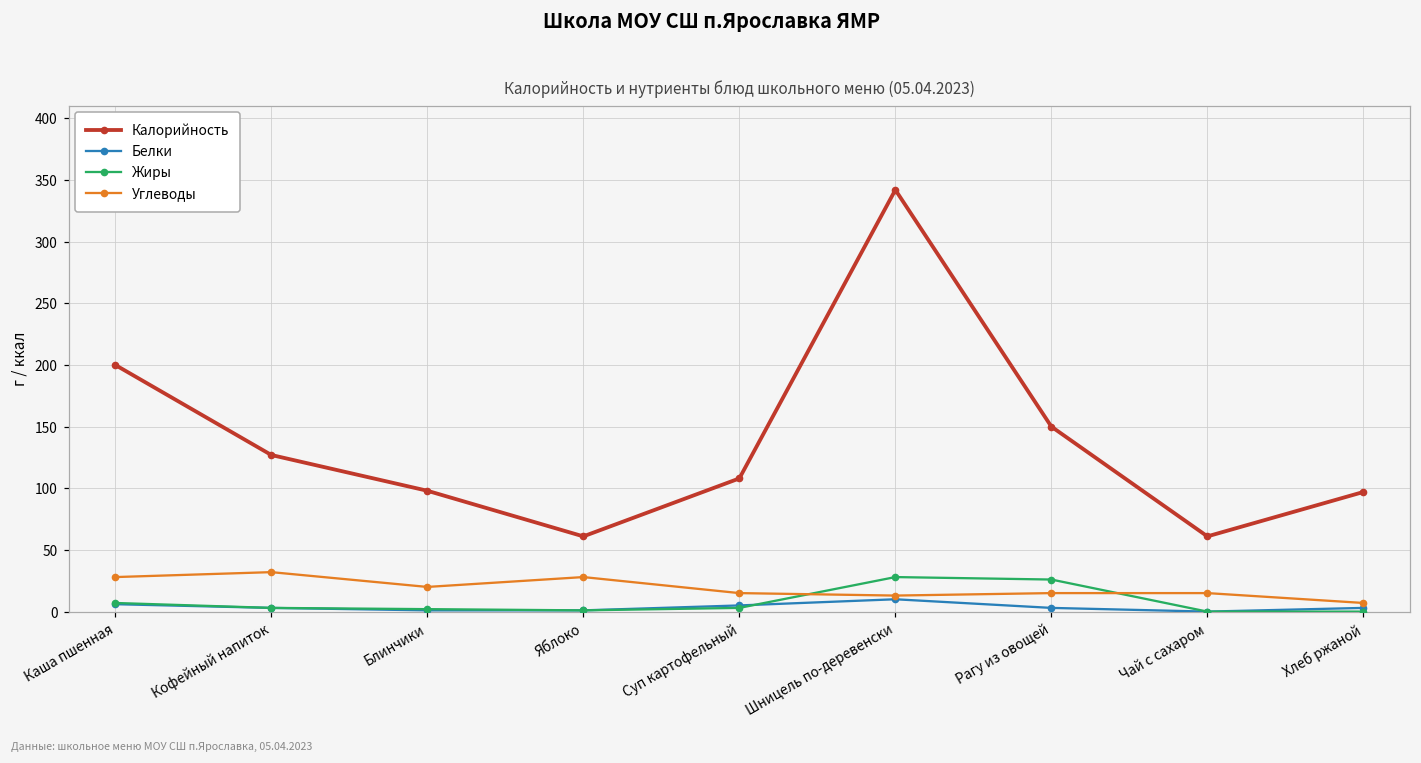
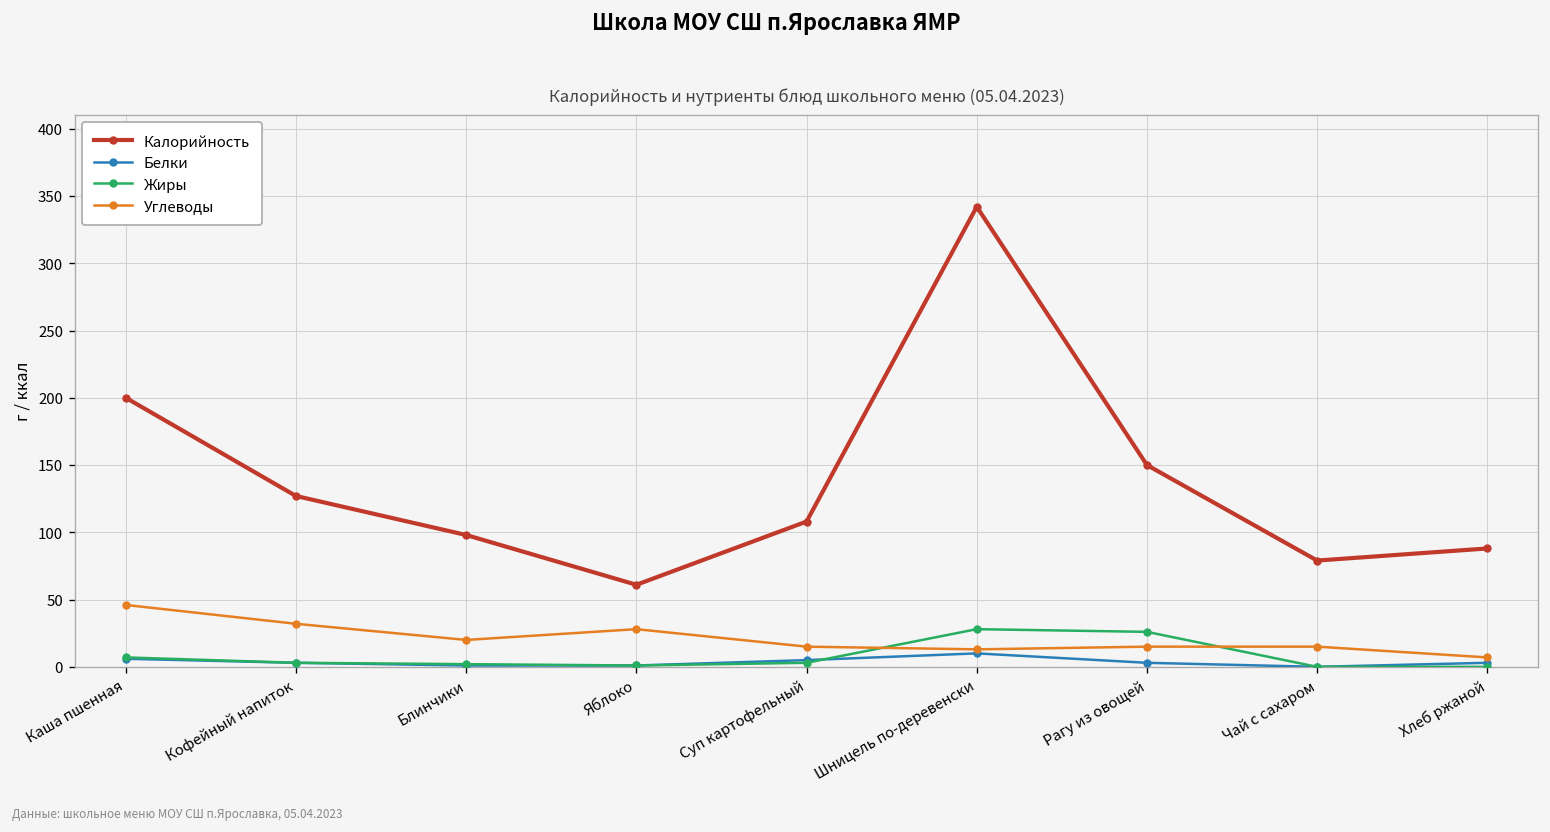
Углеводы, Каша пшенная: 28 -> 46
Калорийность, Чай с сахаром: 61 -> 79
Калорийность, Хлеб ржаной: 97 -> 88
